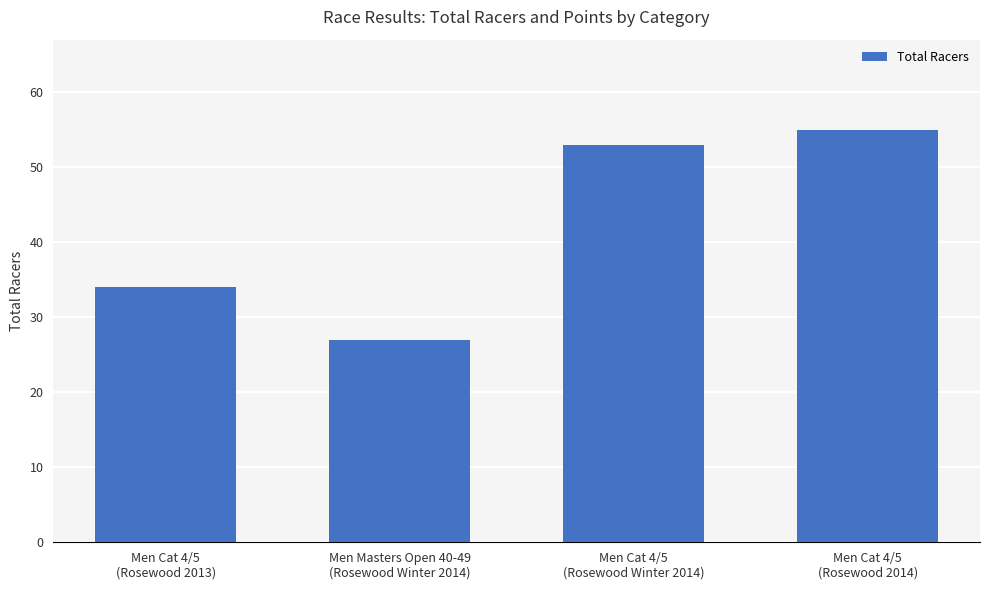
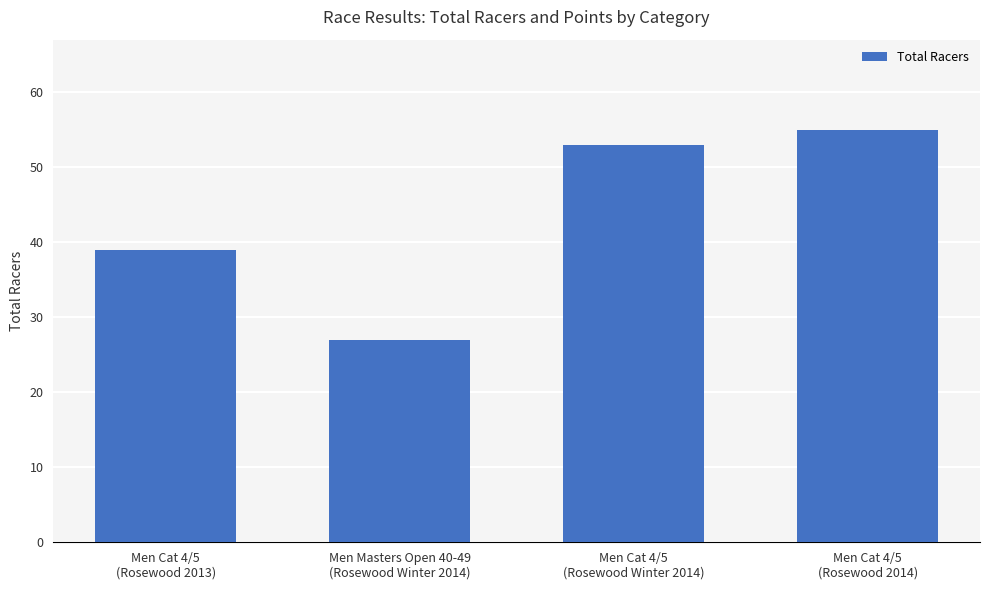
Men Cat 4/5 (Rosewood 2013): 34 -> 39
